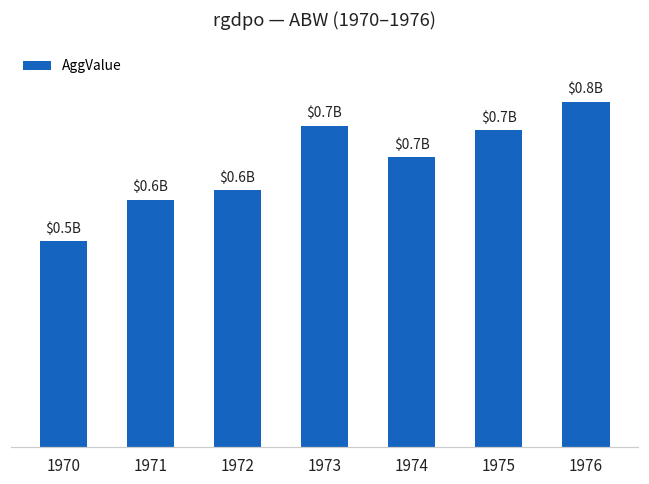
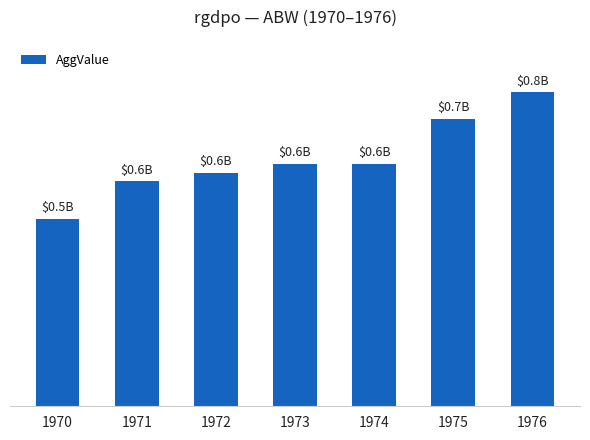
1973: $0.7B -> $0.6B
1974: $0.7B -> $0.6B
